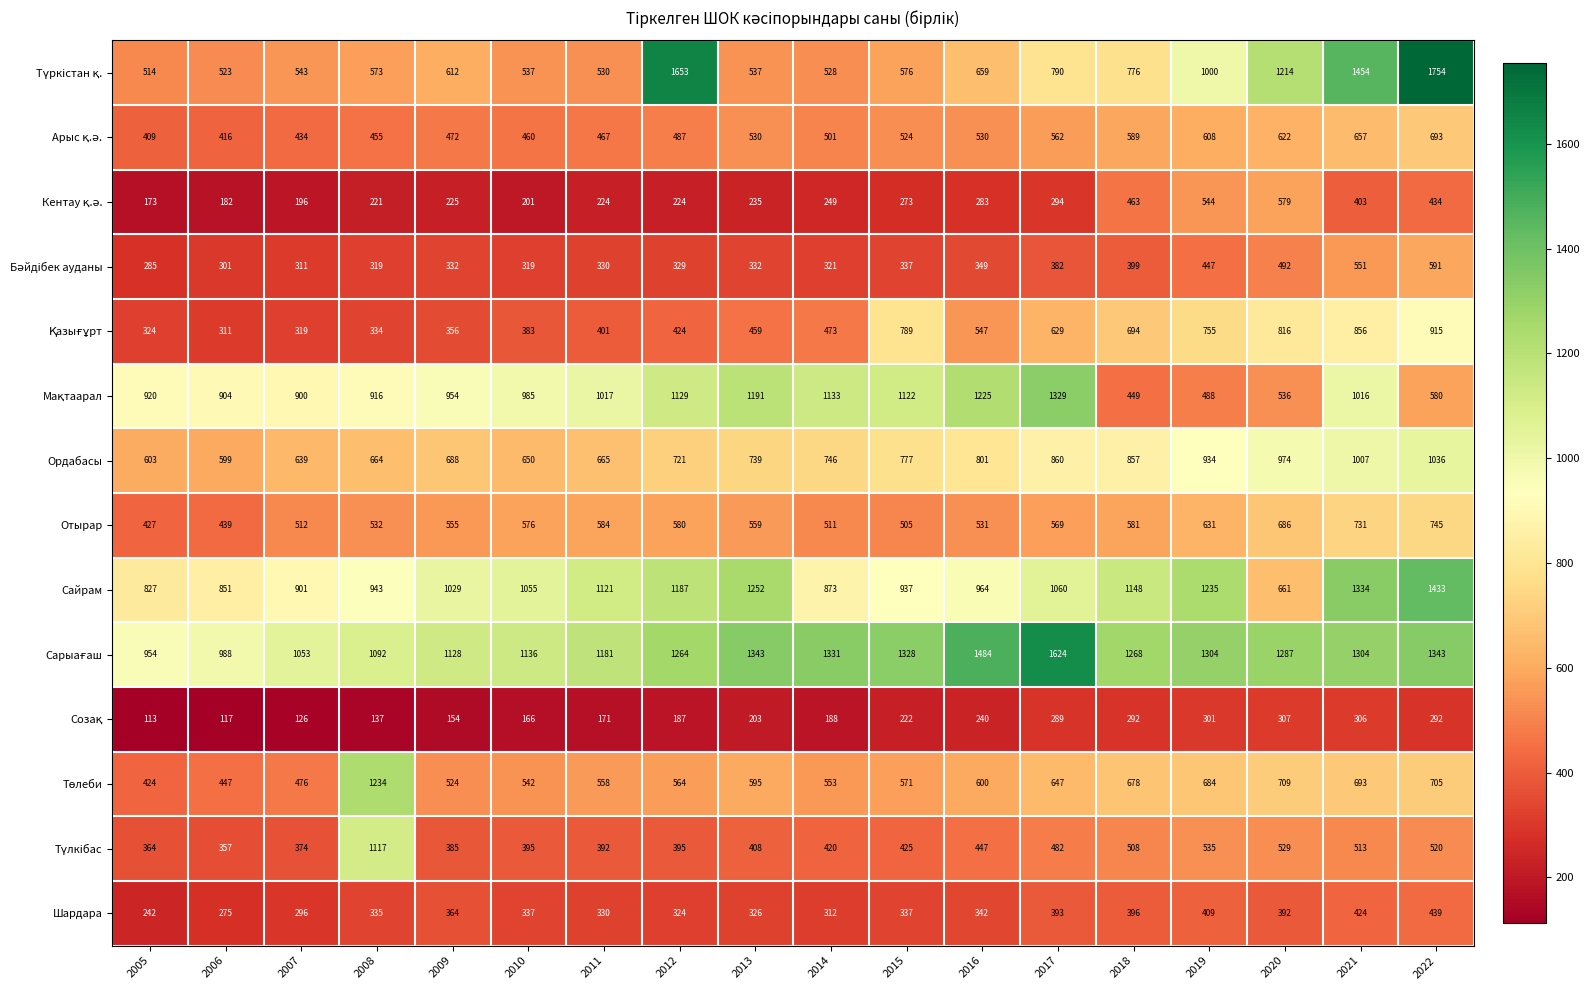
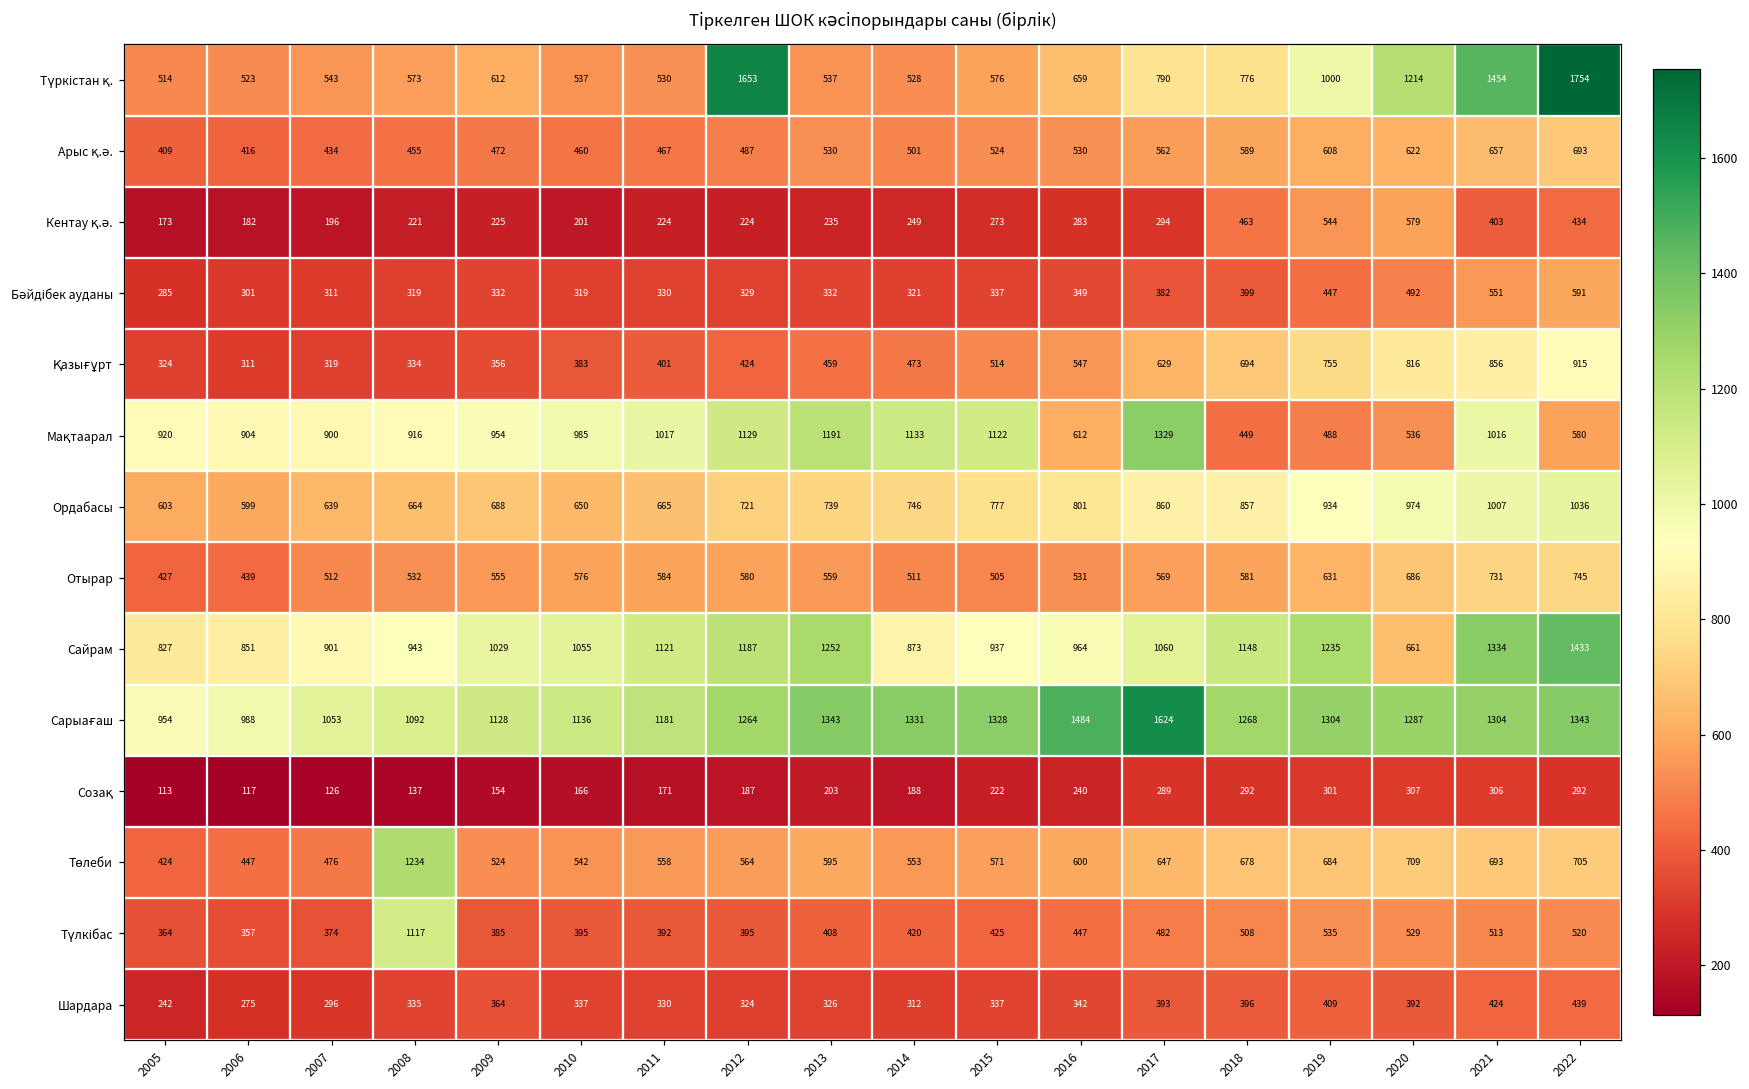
Қазығұрт, 2015: 789 -> 514
Мақтаарал, 2016: 1225 -> 612
